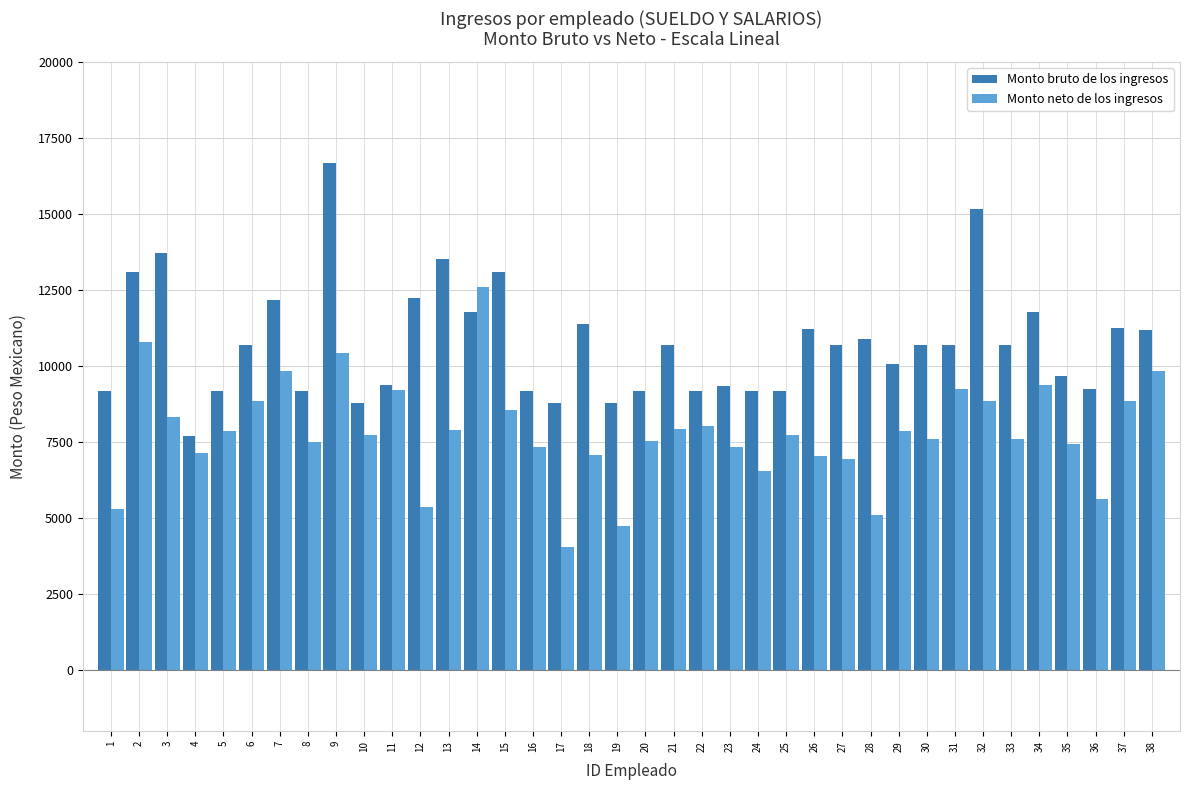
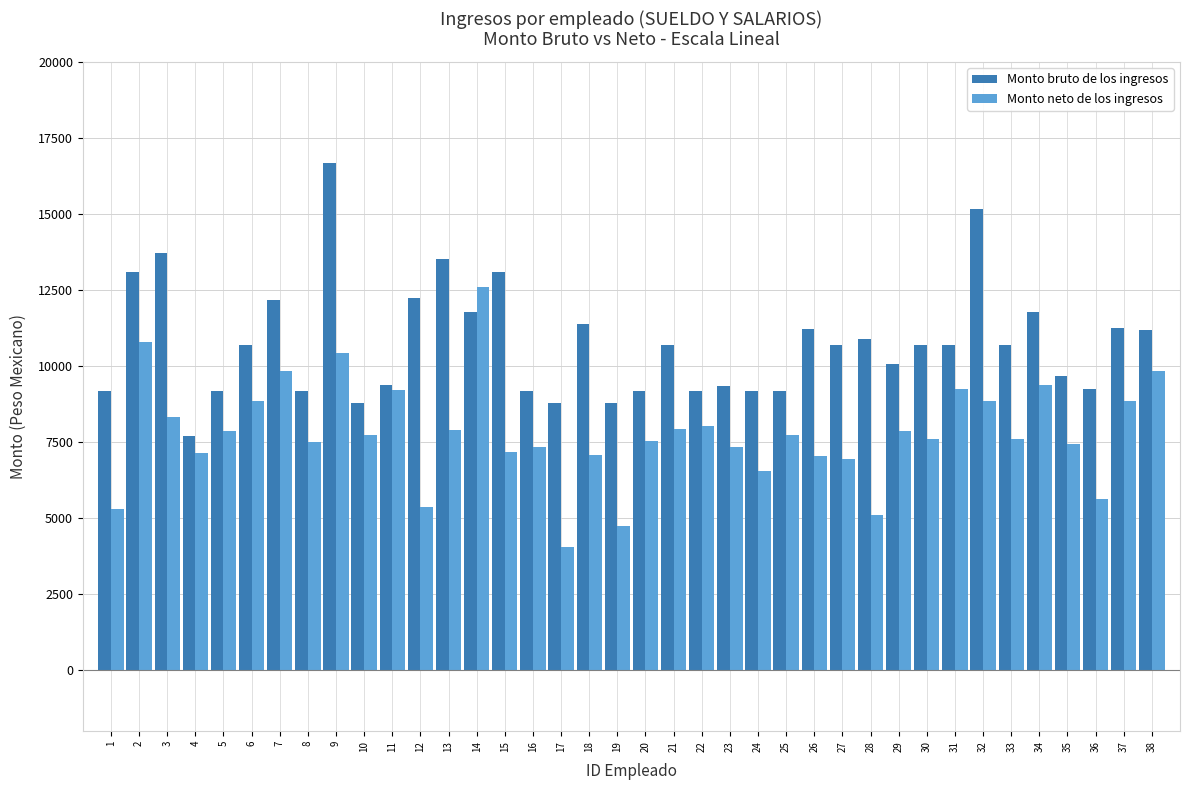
Monto neto de los ingresos, 15: 8600 -> 7200
